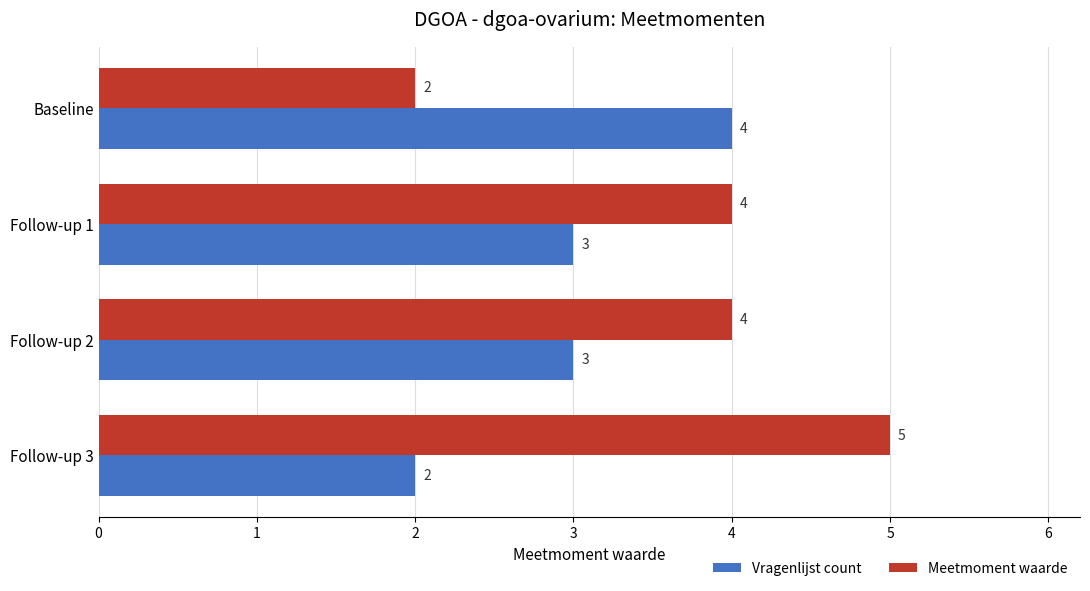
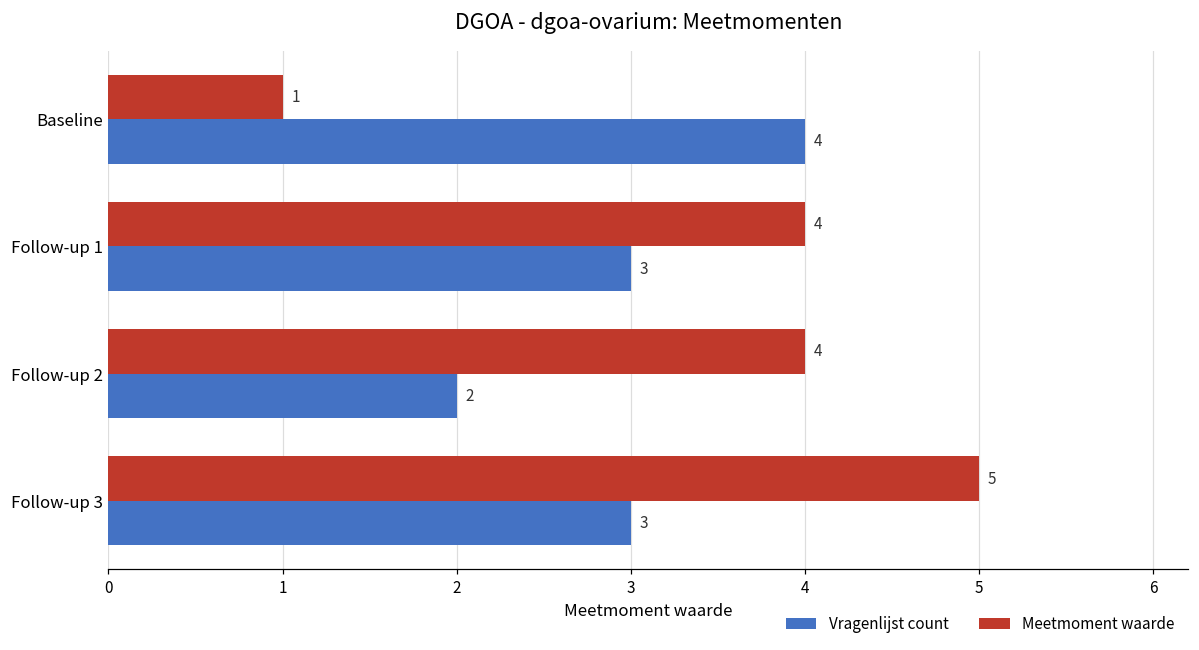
Meetmoment waarde, Baseline: 2 -> 1
Vragenlijst count, Follow-up 2: 3 -> 2
Vragenlijst count, Follow-up 3: 2 -> 3
